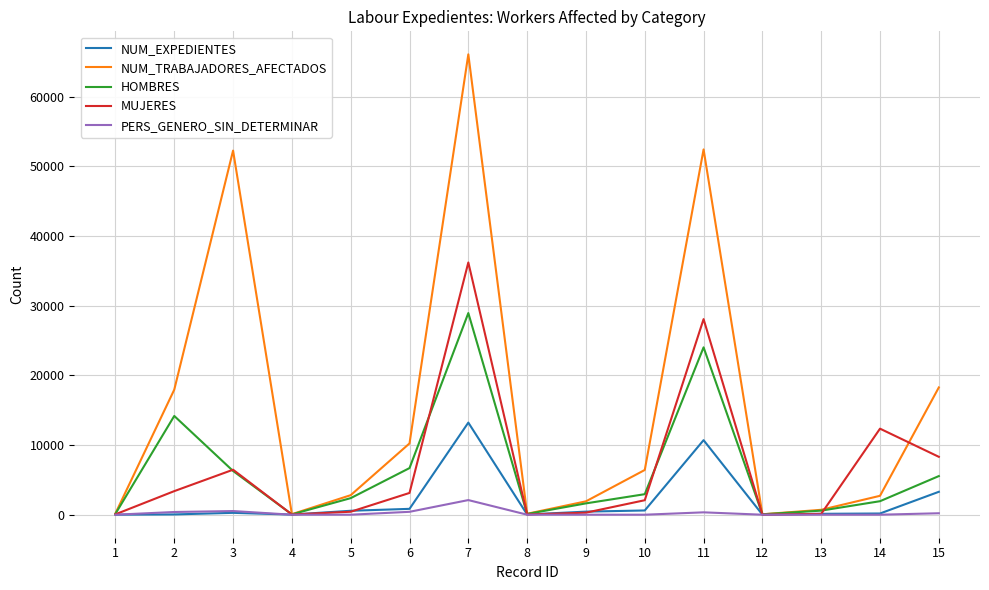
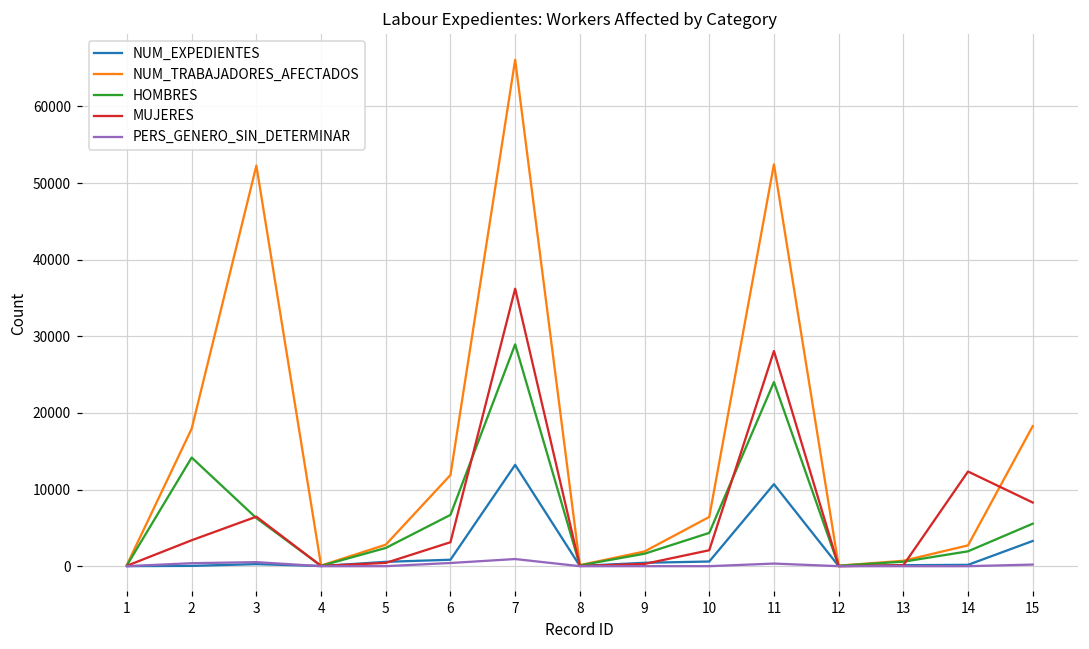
NUM_TRABAJADORES_AFECTADOS, 6: 10000 -> 12000
PERS_GENERO_SIN_DETERMINAR, 7: 2000 -> 1000
HOMBRES, 10: 3000 -> 4000
